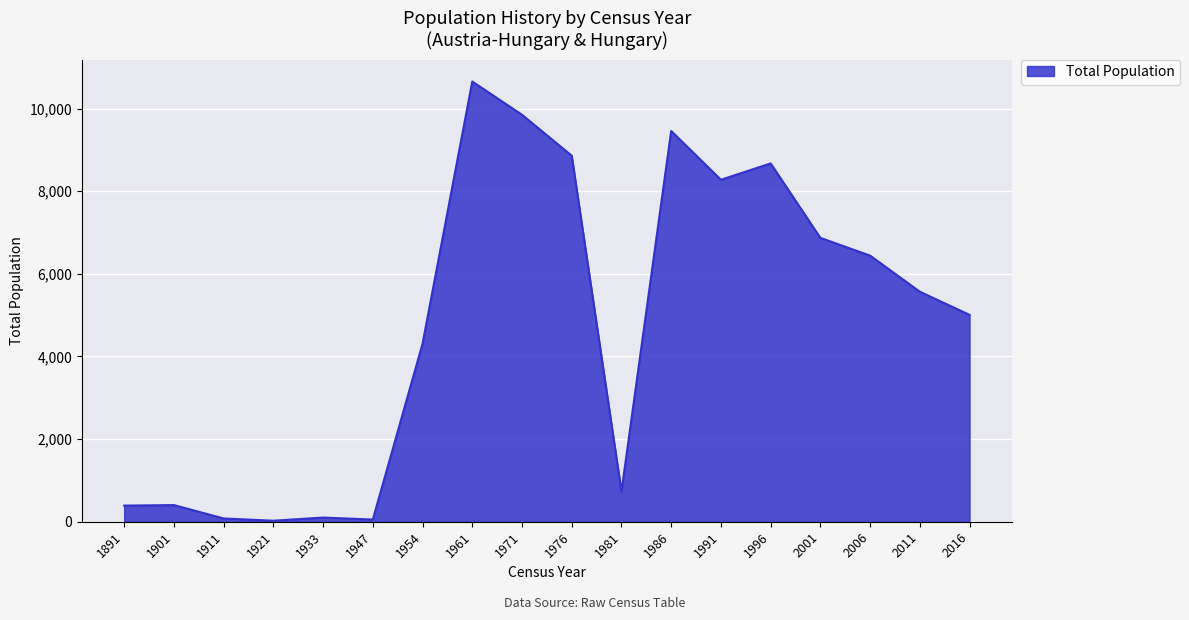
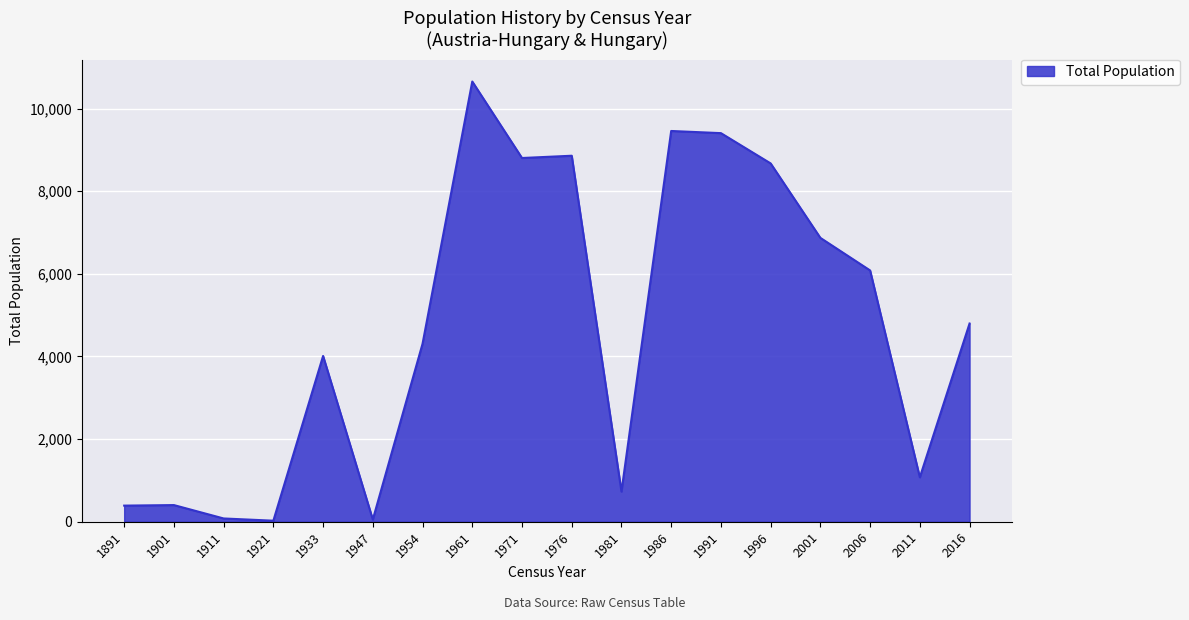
1933: 100 -> 4,000
1971: 9,800 -> 8,800
1991: 8,300 -> 9,400
2006: 6,400 -> 6,100
2011: 5,600 -> 1,100
2016: 5,000 -> 4,800
